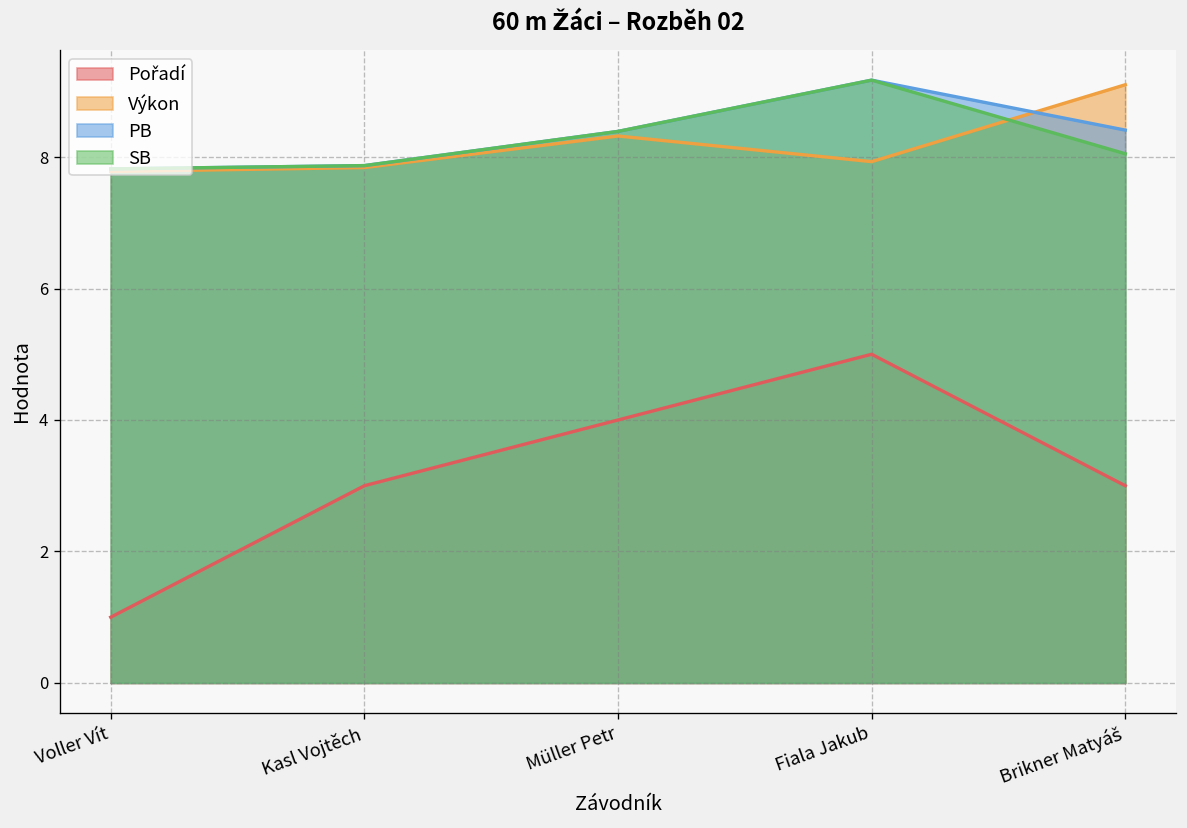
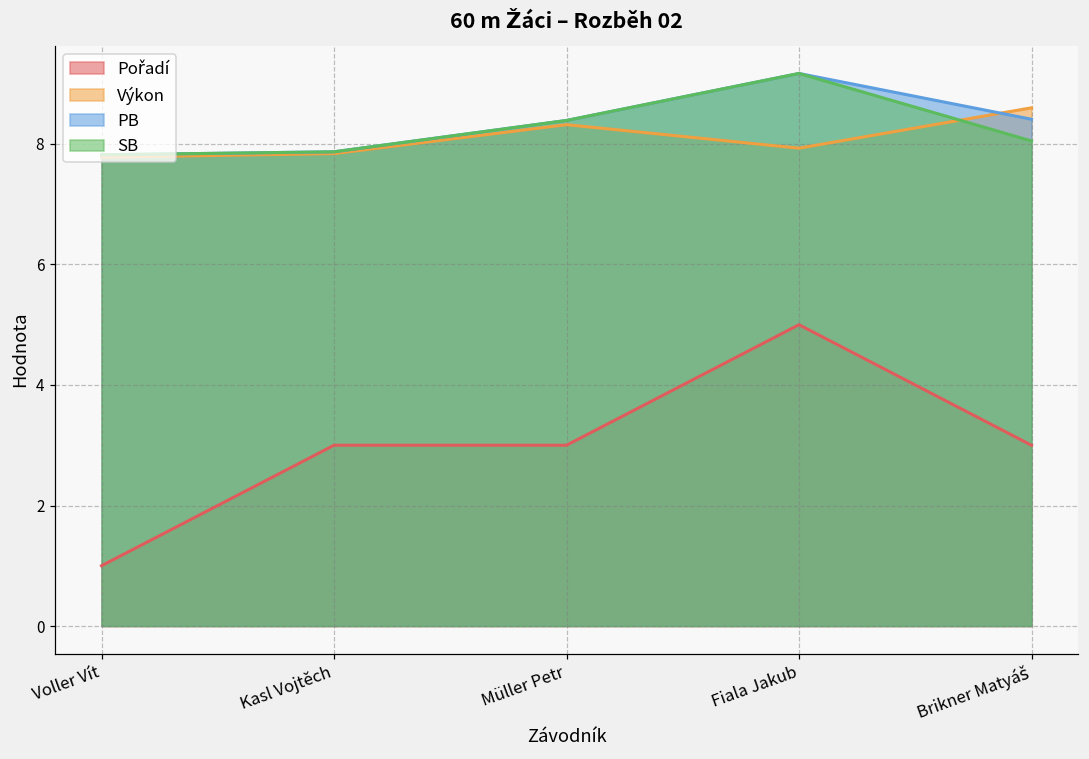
Pořadí, Müller Petr: 4 -> 3
Výkon, Brikner Matyáš: 9.1 -> 8.6
